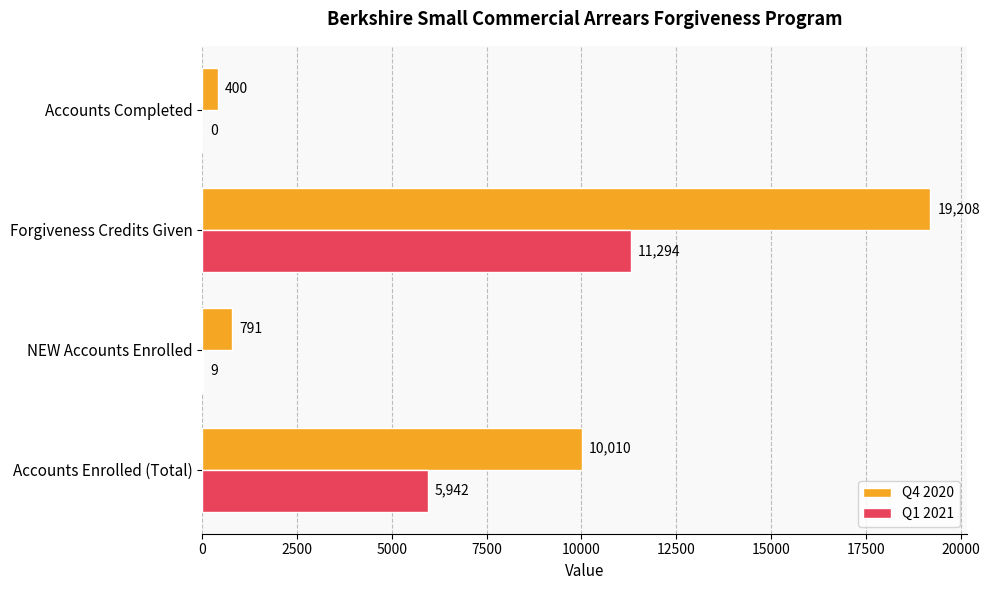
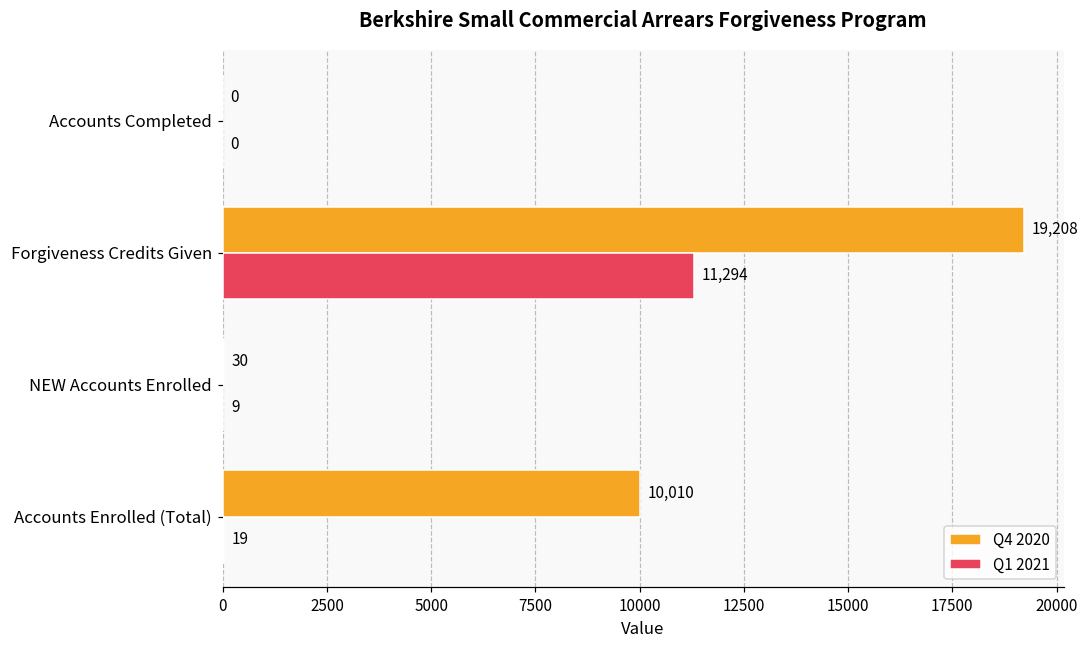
Q4 2020, Accounts Completed: 400 -> 0
Q4 2020, NEW Accounts Enrolled: 791 -> 30
Q1 2021, Accounts Enrolled (Total): 5,942 -> 19
